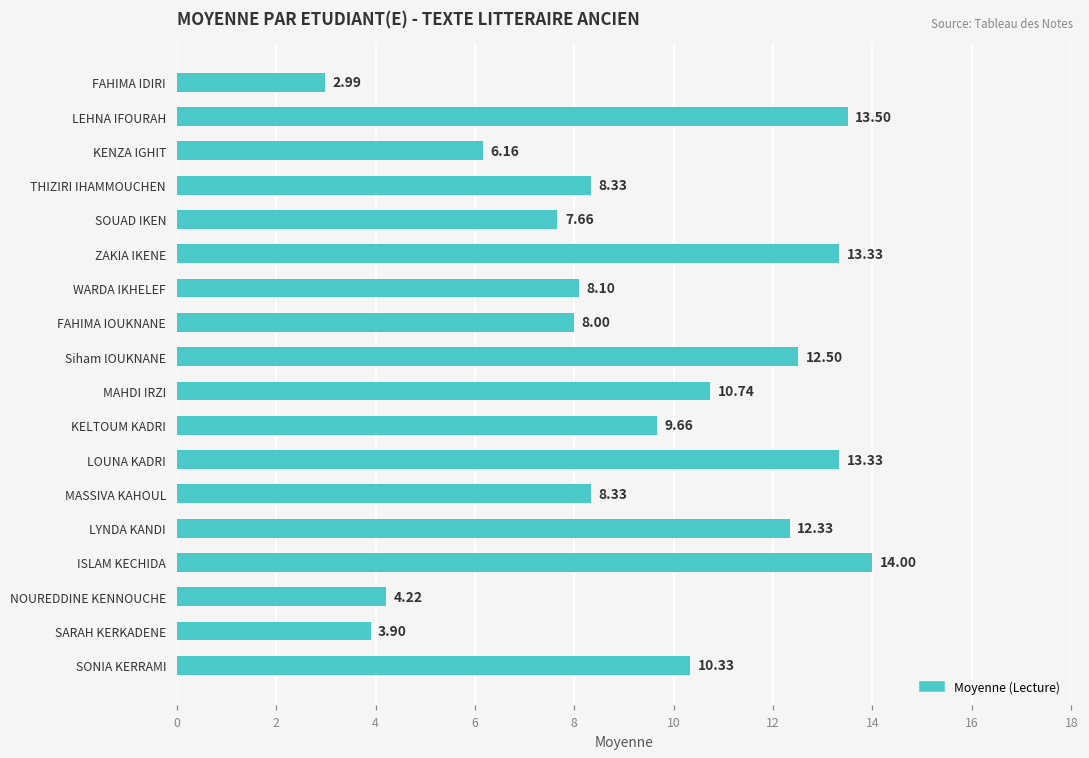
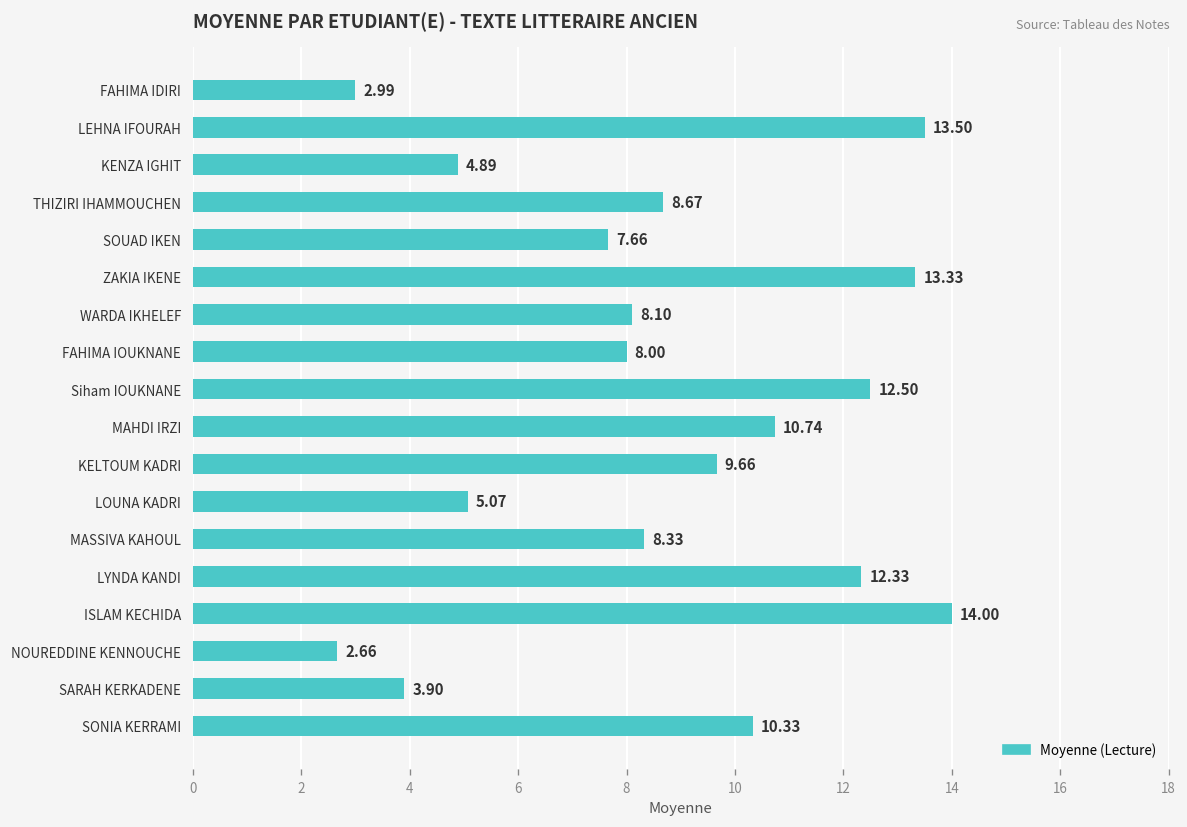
KENZA IGHIT: 6.16 -> 4.89
THIZIRI IHAMMOUCHEN: 8.33 -> 8.67
LOUNA KADRI: 13.33 -> 5.07
NOUREDDINE KENNOUCHE: 4.22 -> 2.66
